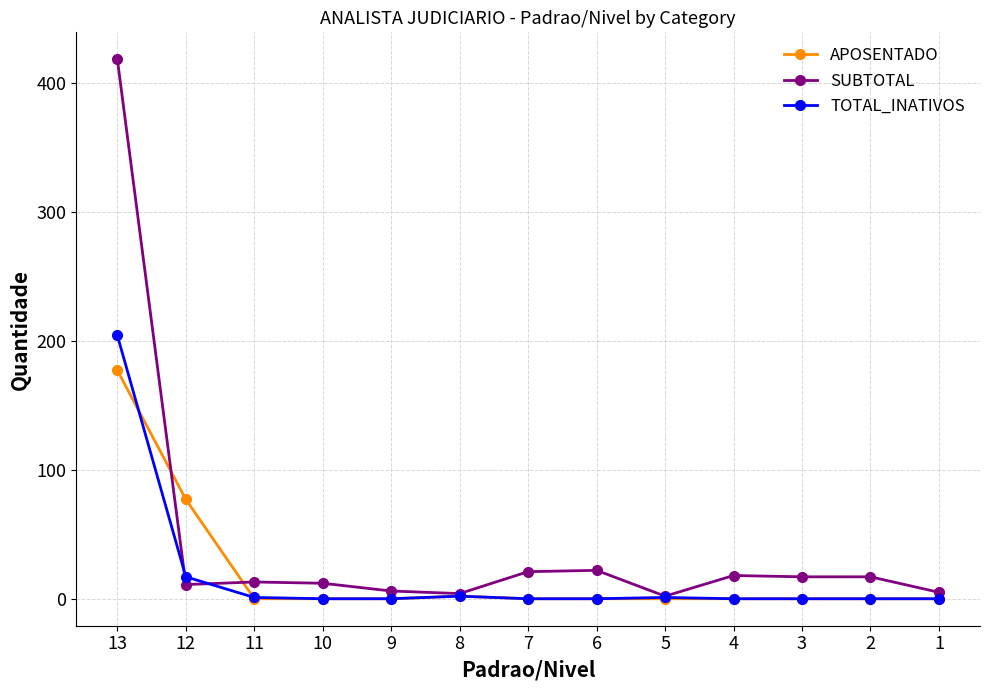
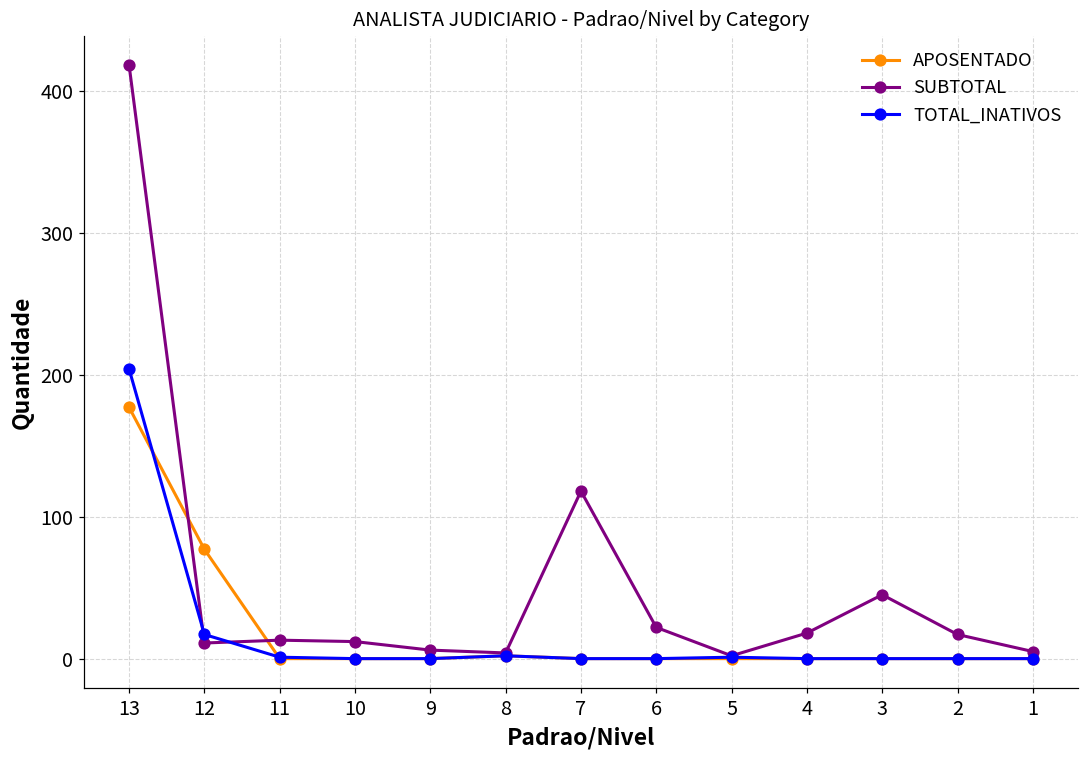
SUBTOTAL, 7: 21 -> 118
SUBTOTAL, 3: 17 -> 45
